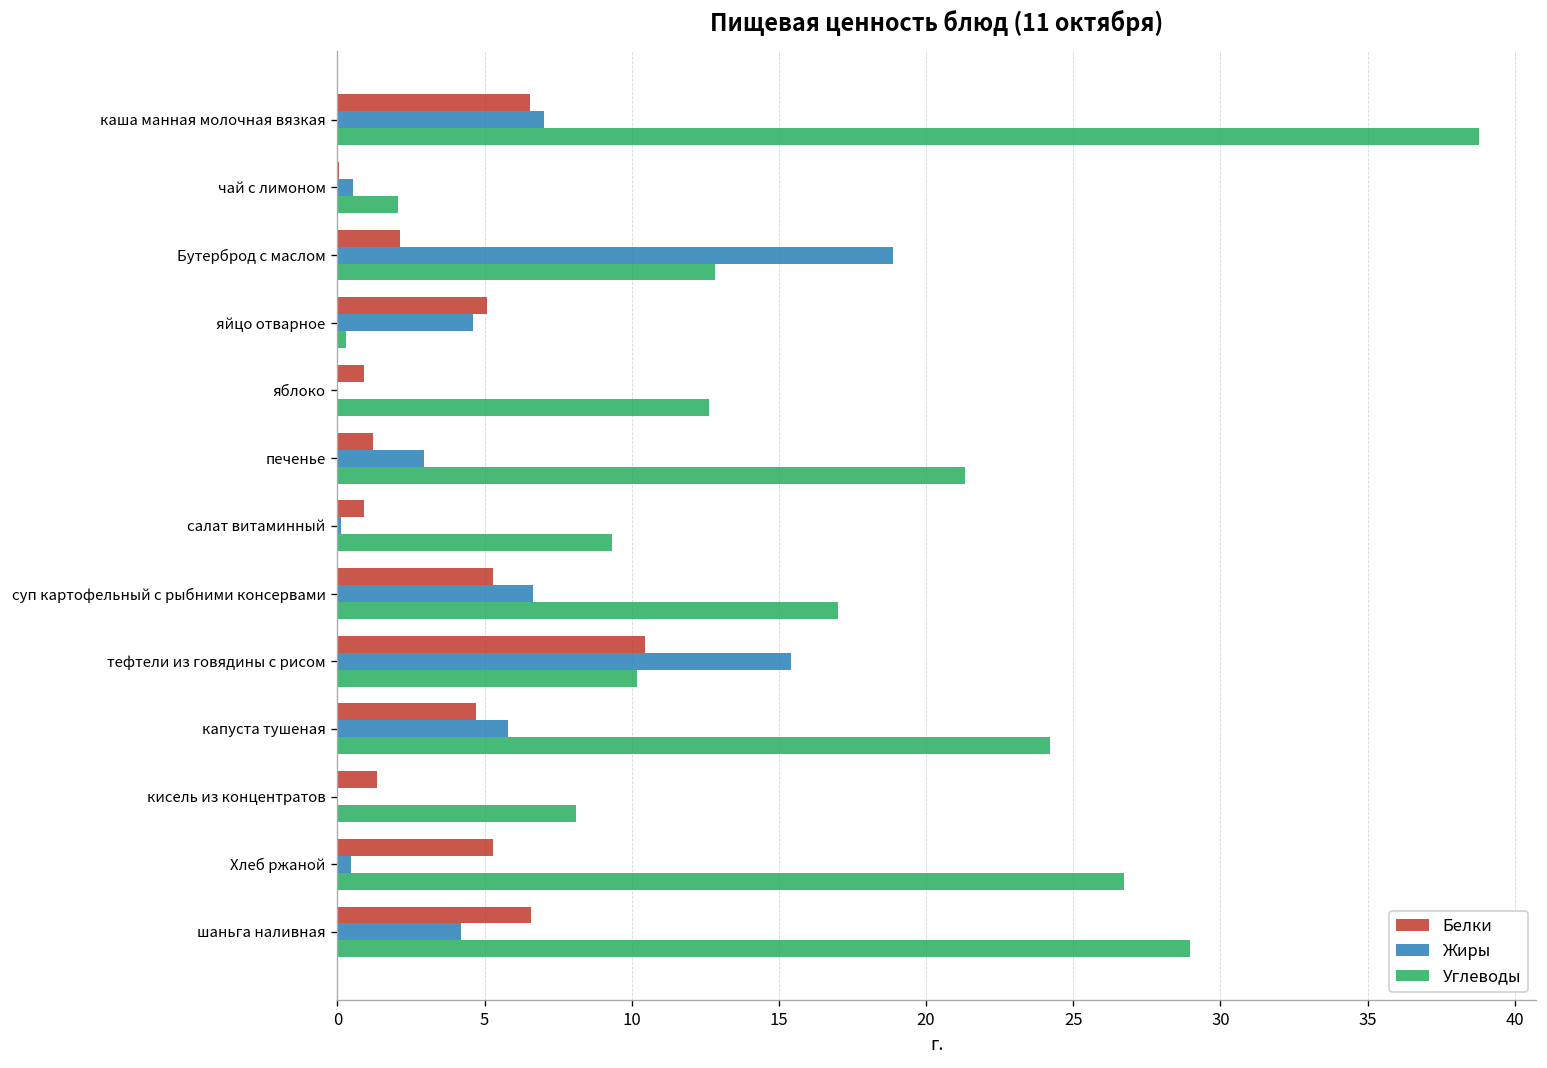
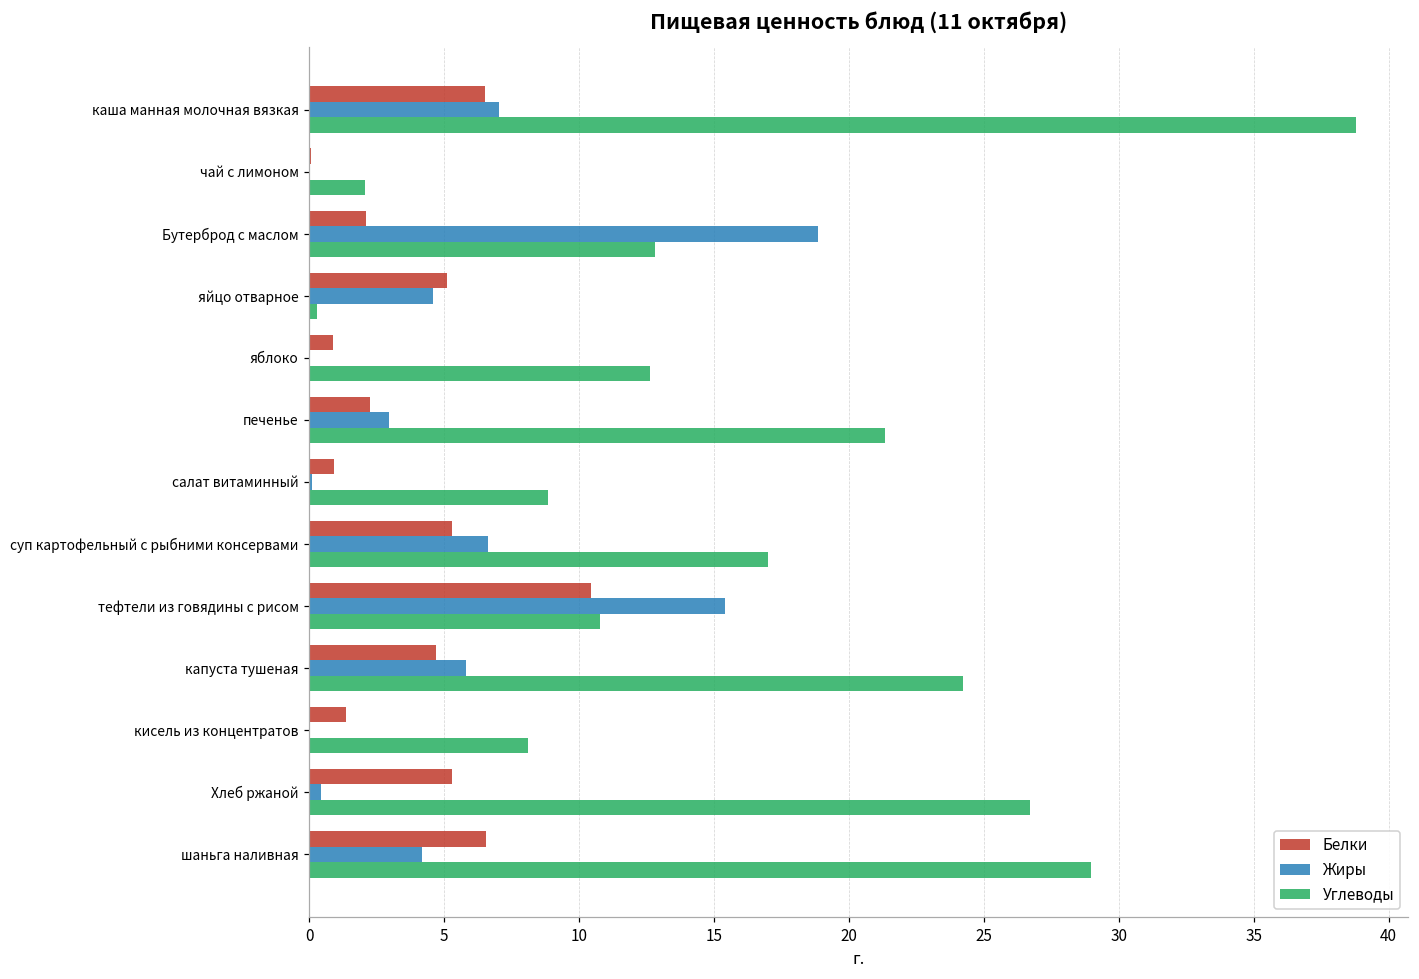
Жиры, чай с лимоном: 0.5 -> 0.0
Белки, печенье: 1.2 -> 2.3
Углеводы, салат витаминный: 9.3 -> 8.9
Углеводы, тефтели из говядины с рисом: 10.2 -> 10.8
